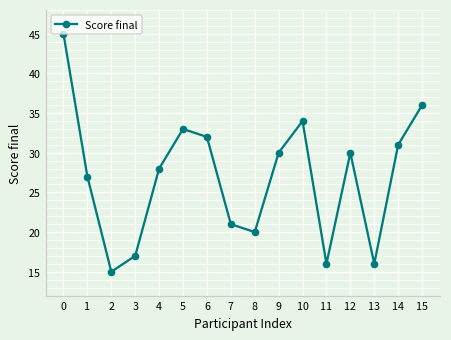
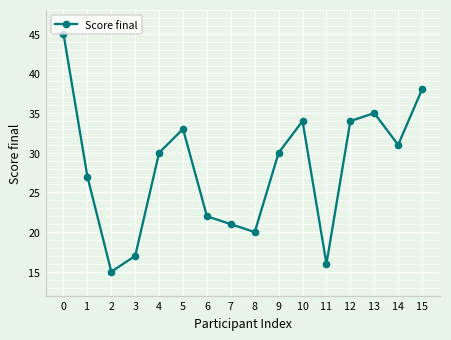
4: 28 -> 30
6: 32 -> 22
12: 30 -> 34
13: 16 -> 35
15: 36 -> 38
